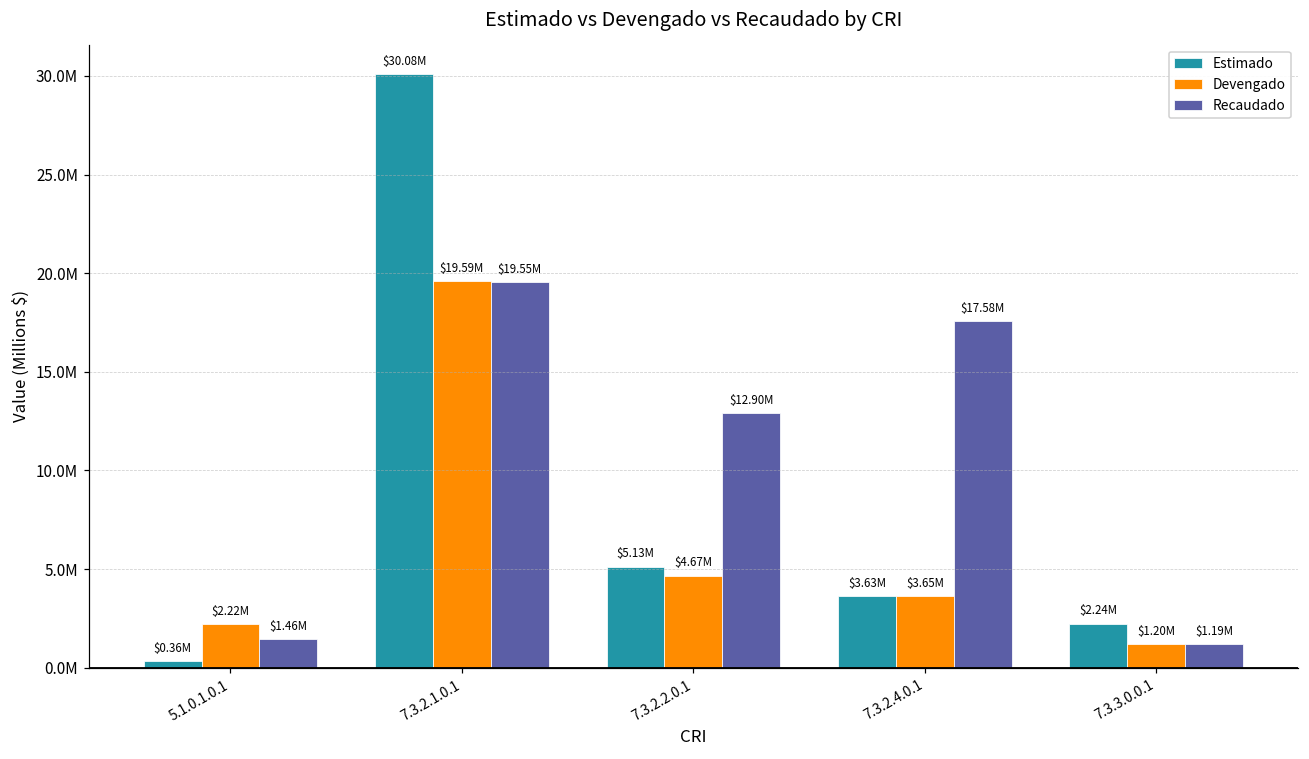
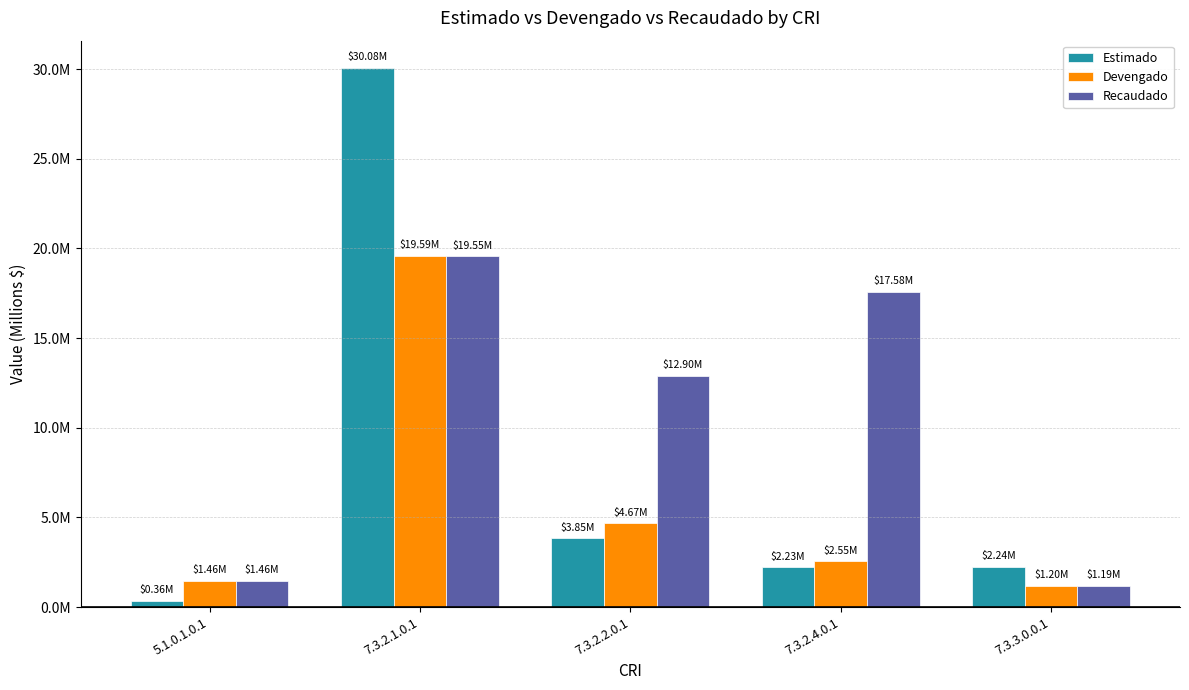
Devengado, 5.1.0.1.0.1: $2.22M -> $1.46M
Estimado, 7.3.2.2.0.1: $5.13M -> $3.85M
Estimado, 7.3.2.4.0.1: $3.63M -> $2.23M
Devengado, 7.3.2.4.0.1: $3.65M -> $2.55M
